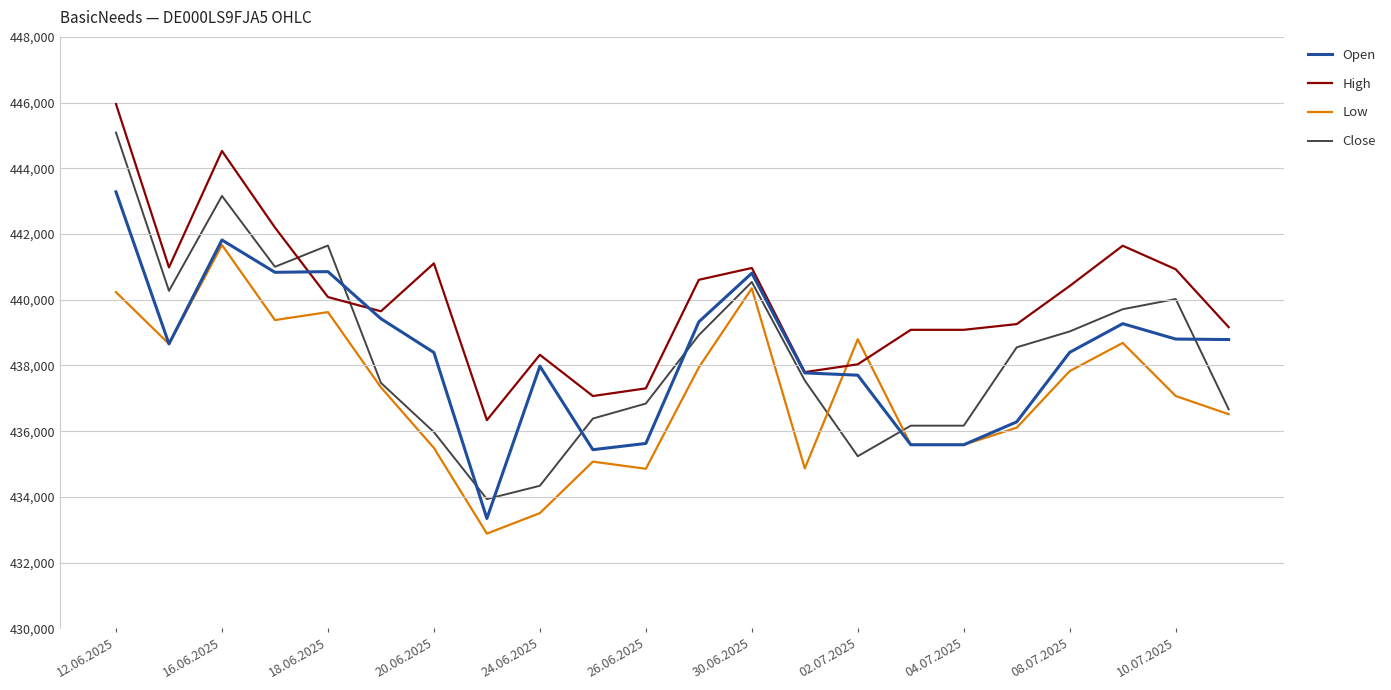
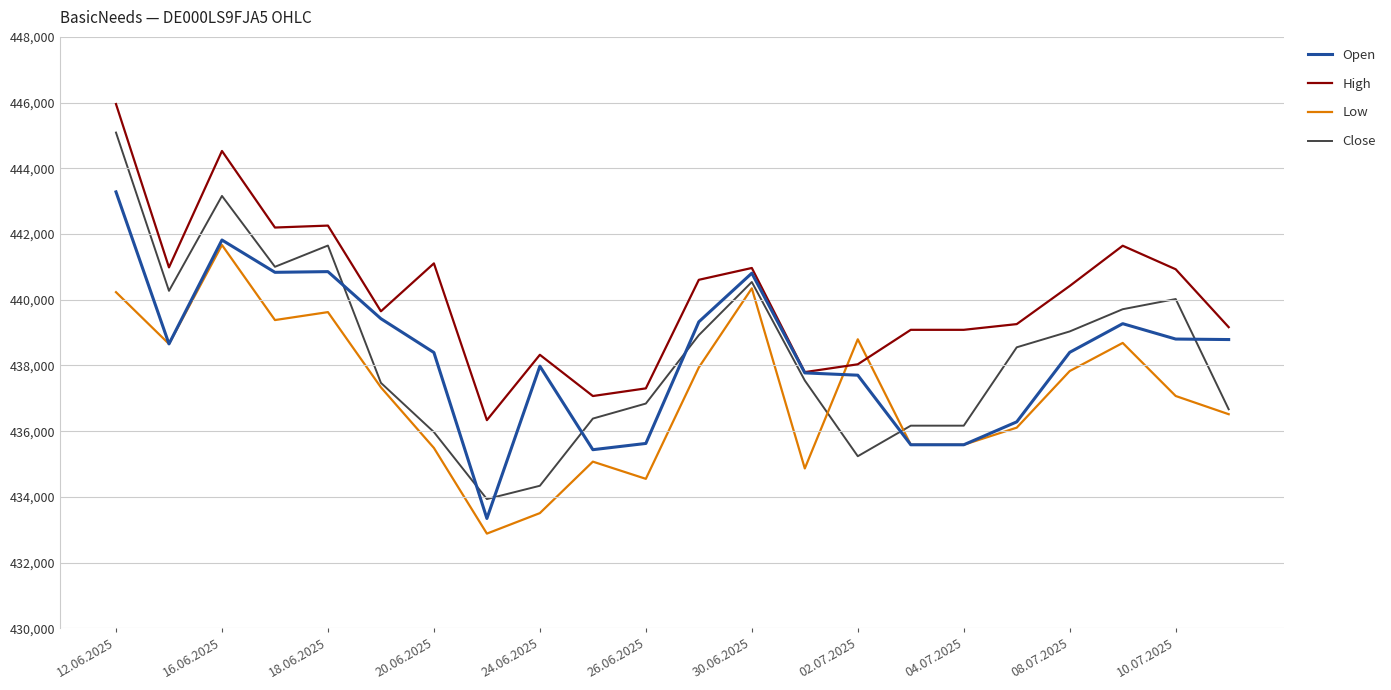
High, 18.06.2025: 440,100 -> 442,300
Low, 26.06.2025: 434,900 -> 434,600
